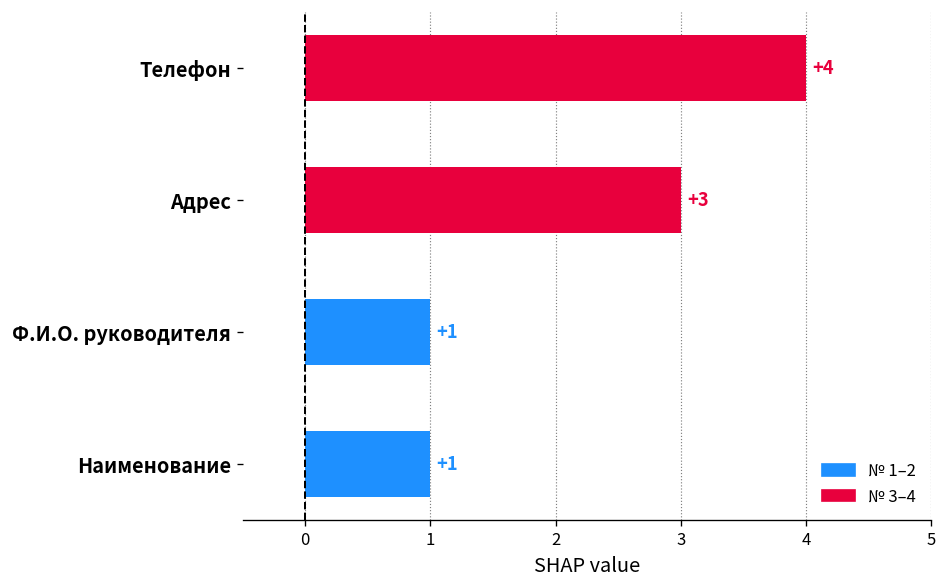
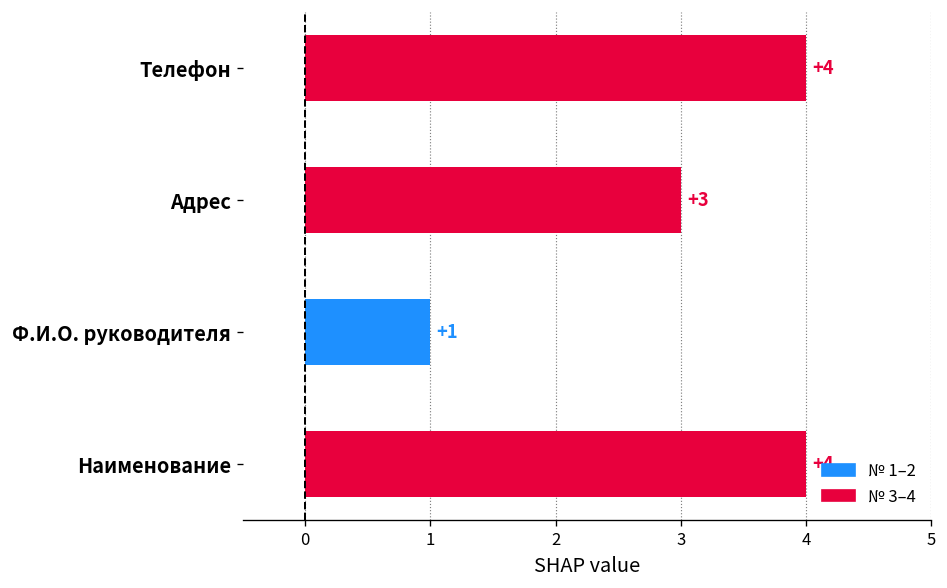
Наименование: +1 -> +4
